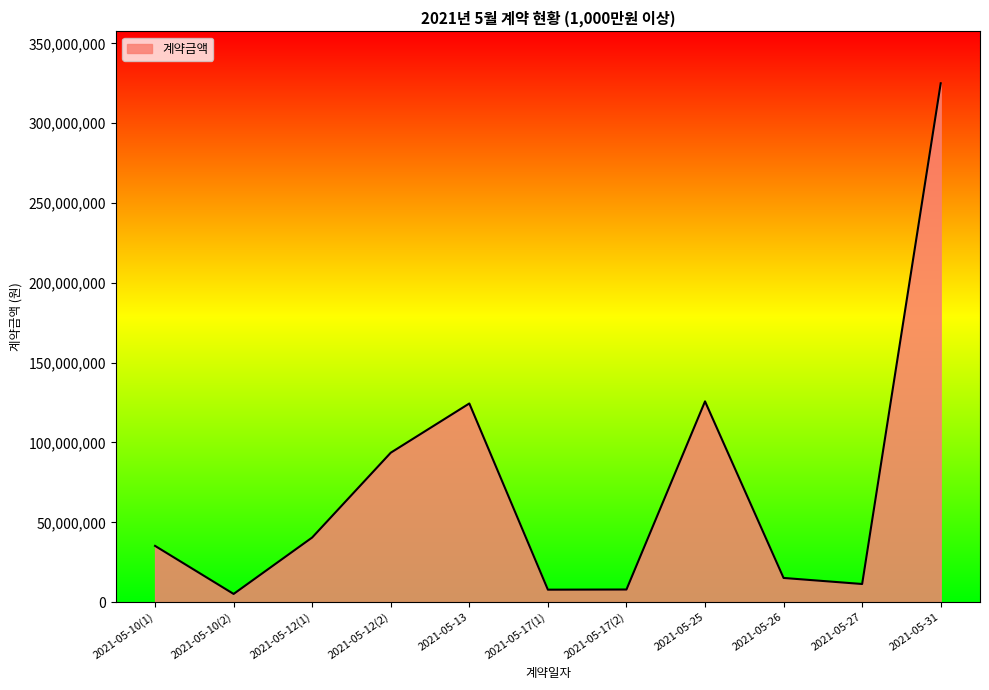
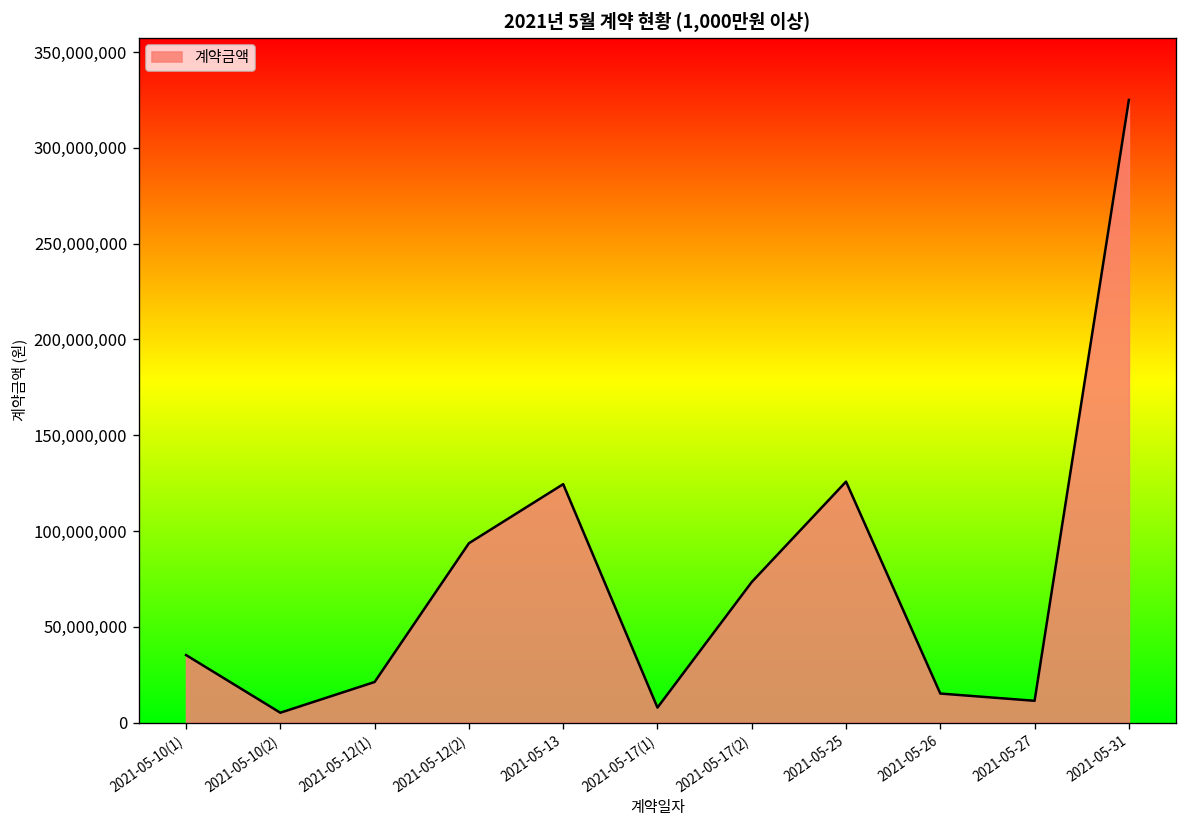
2021-05-12(1): 40,000,000 -> 21,000,000
2021-05-17(2): 8,000,000 -> 73,000,000
